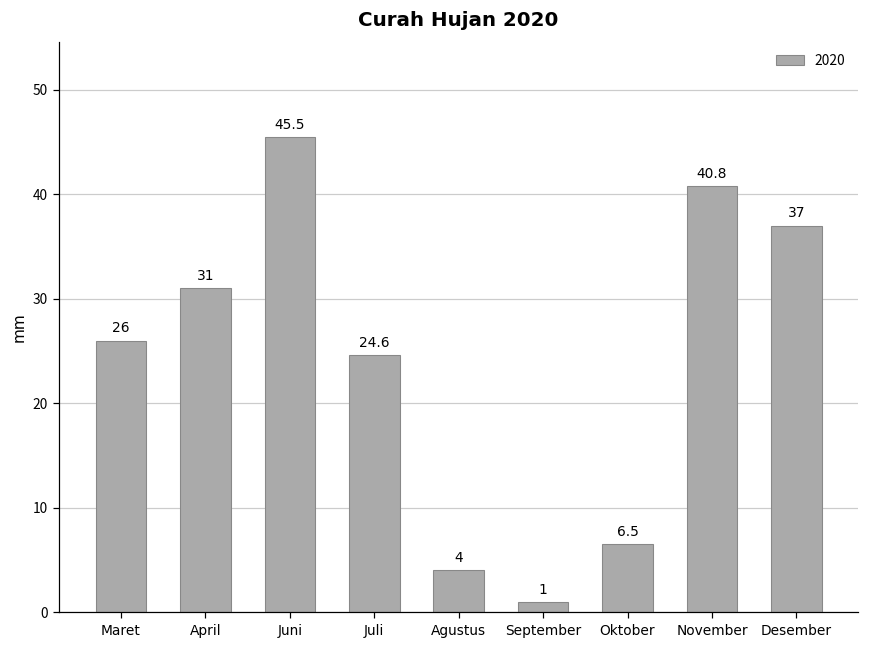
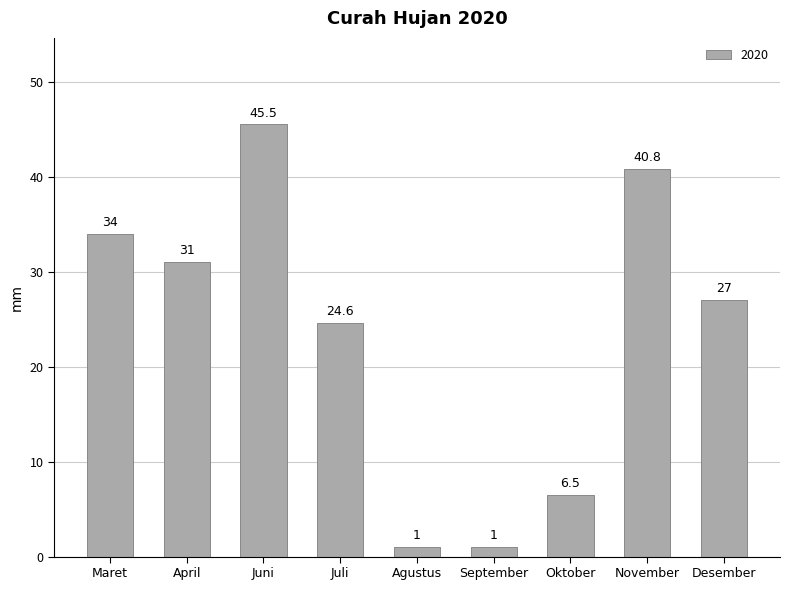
Maret: 26 -> 34
Agustus: 4 -> 1
Desember: 37 -> 27
